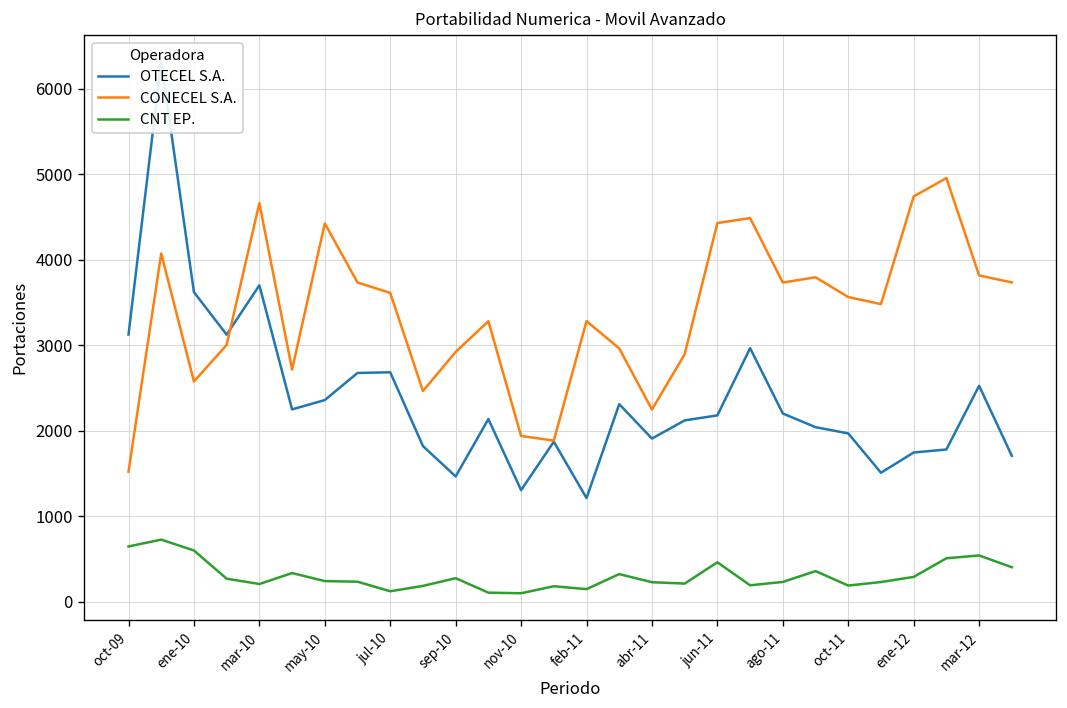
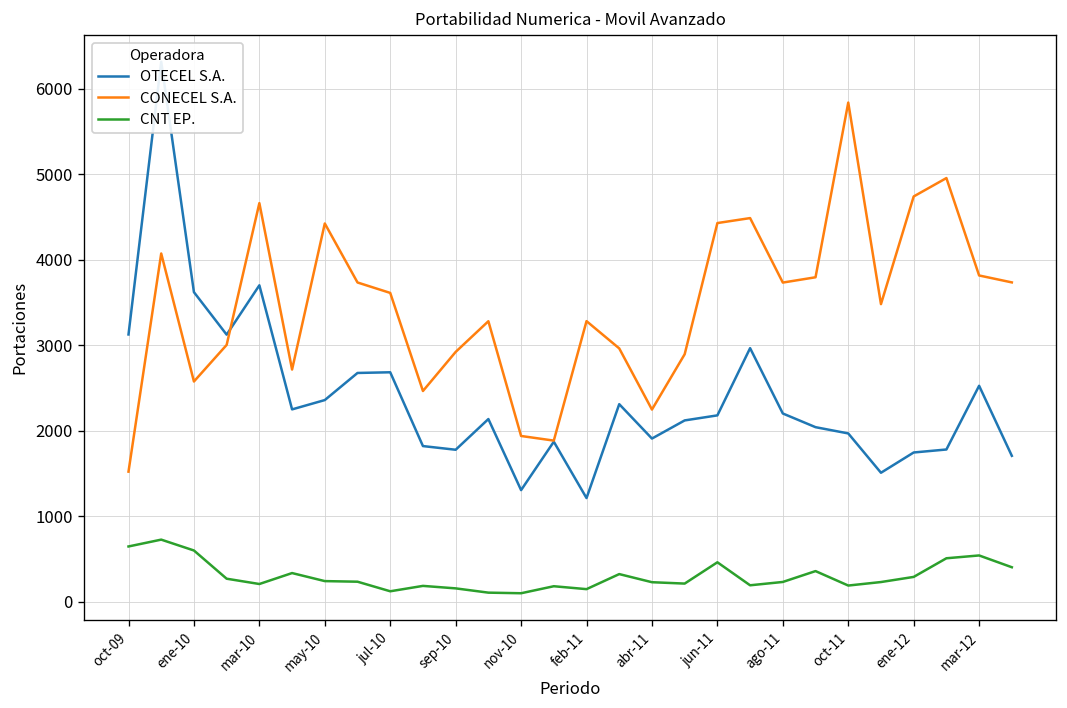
OTECEL S.A., sep-10: 1500 -> 1800
CNT EP., sep-10: 300 -> 200
CONECEL S.A., oct-11: 3600 -> 5800
